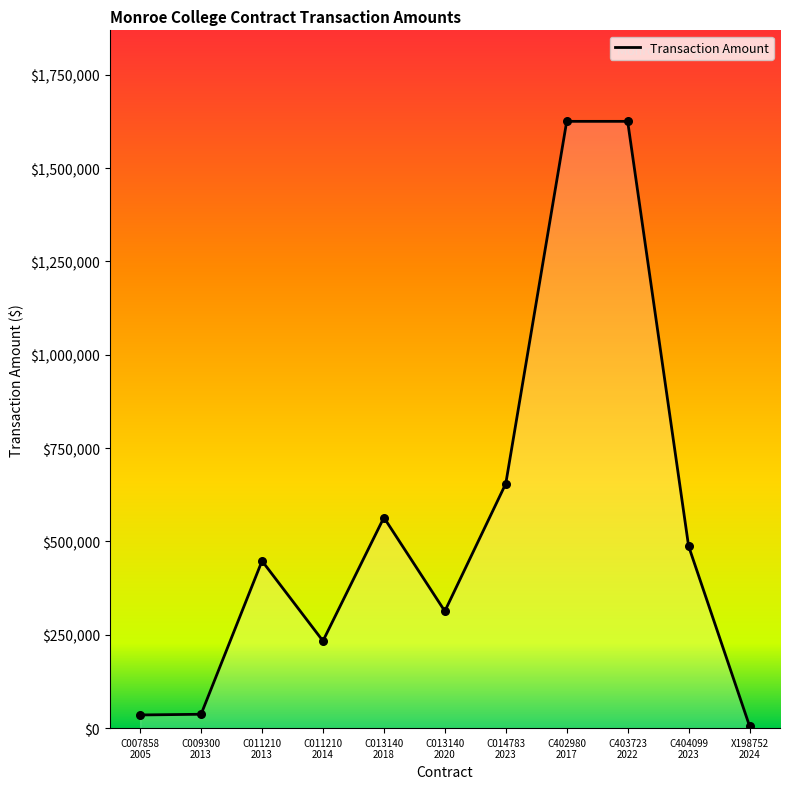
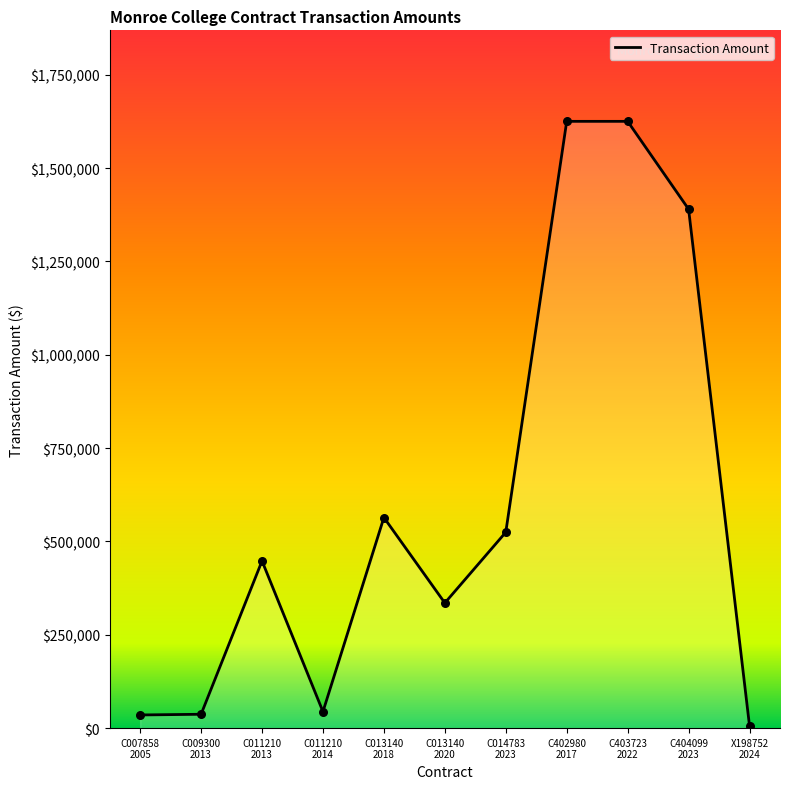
C011210 2014: $230,000 -> $40,000
C013140 2020: $310,000 -> $340,000
C014783 2023: $650,000 -> $520,000
C404099 2023: $490,000 -> $1,390,000
